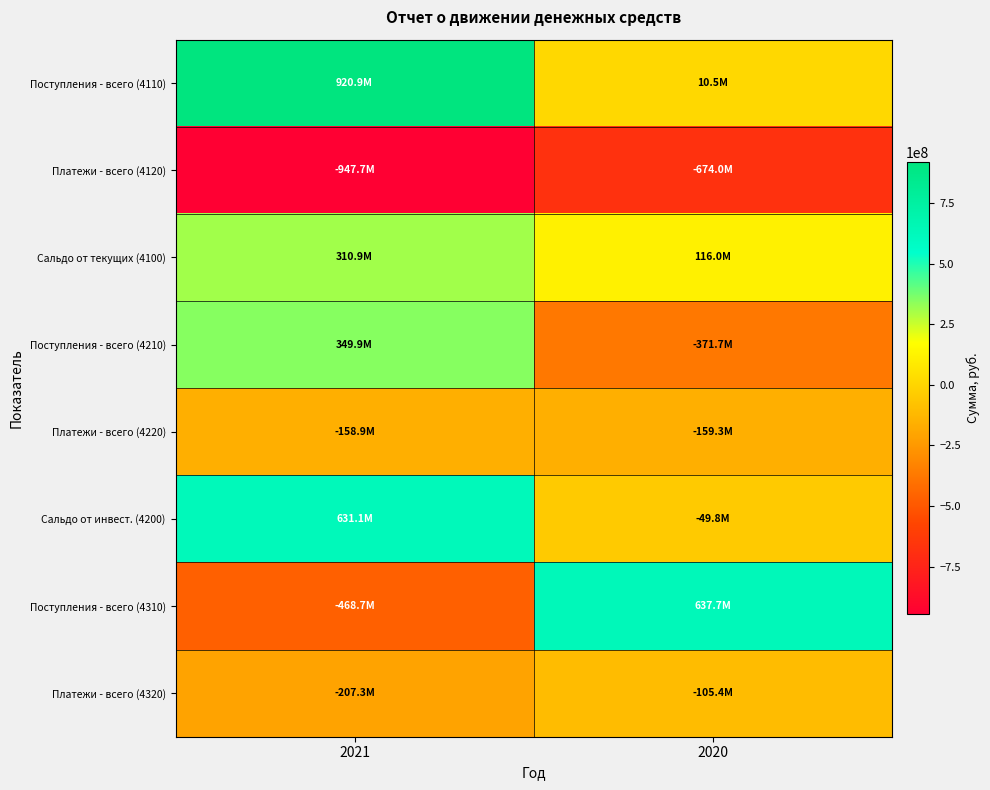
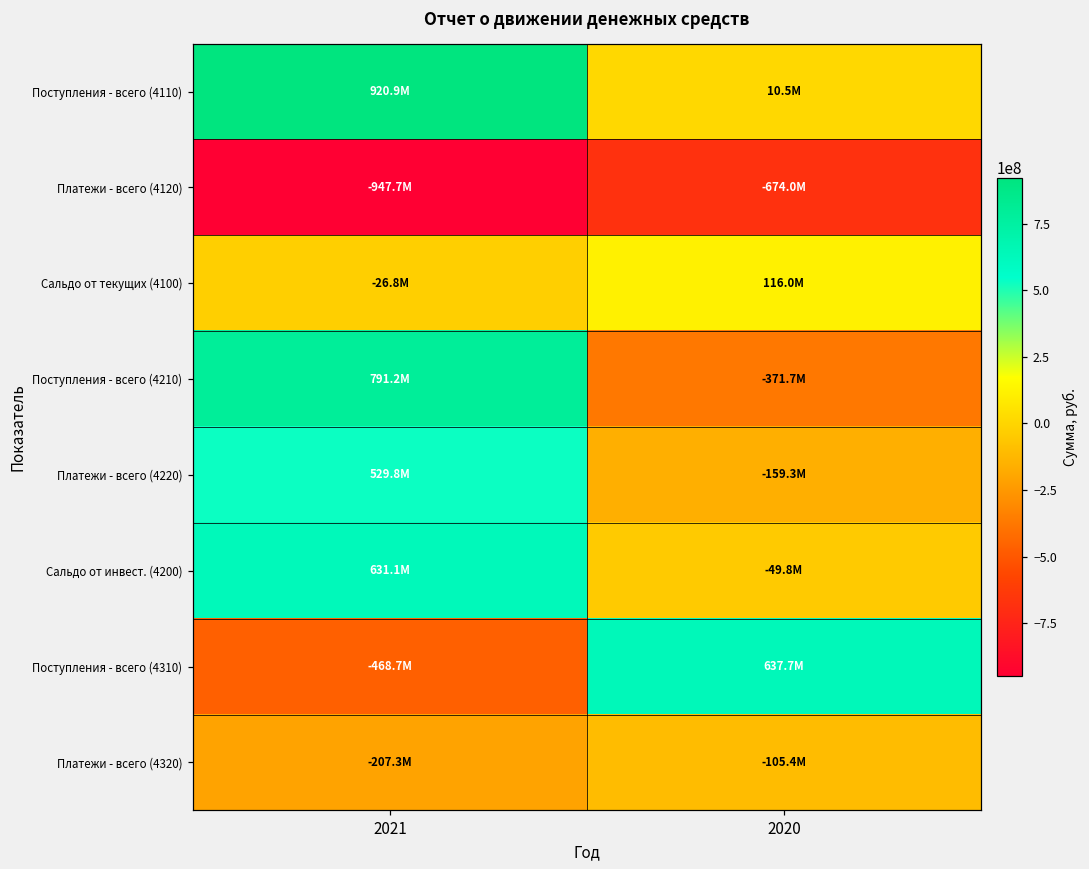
Сальдо от текущих (4100), 2021: 310.9M -> -26.8M
Поступления - всего (4210), 2021: 349.9M -> 791.2M
Платежи - всего (4220), 2021: -158.9M -> 529.8M
